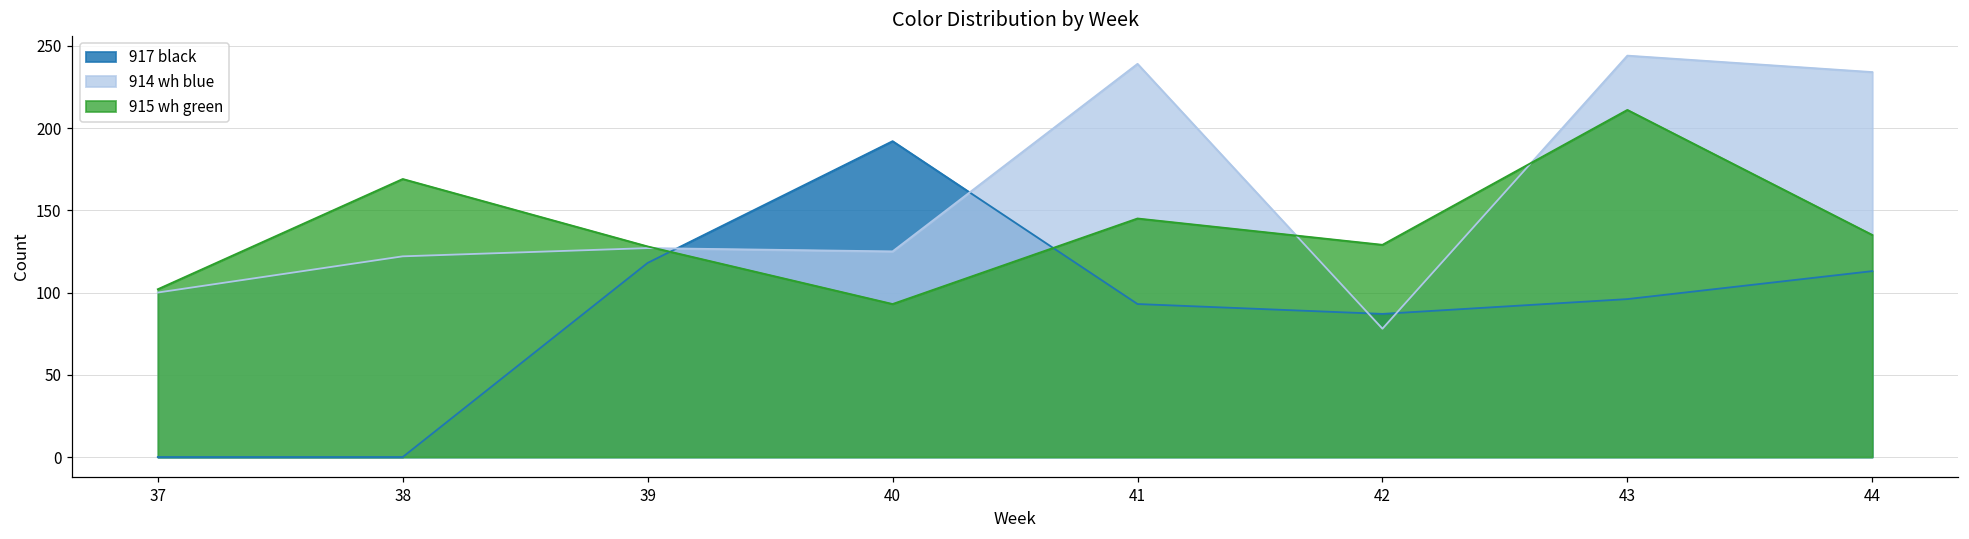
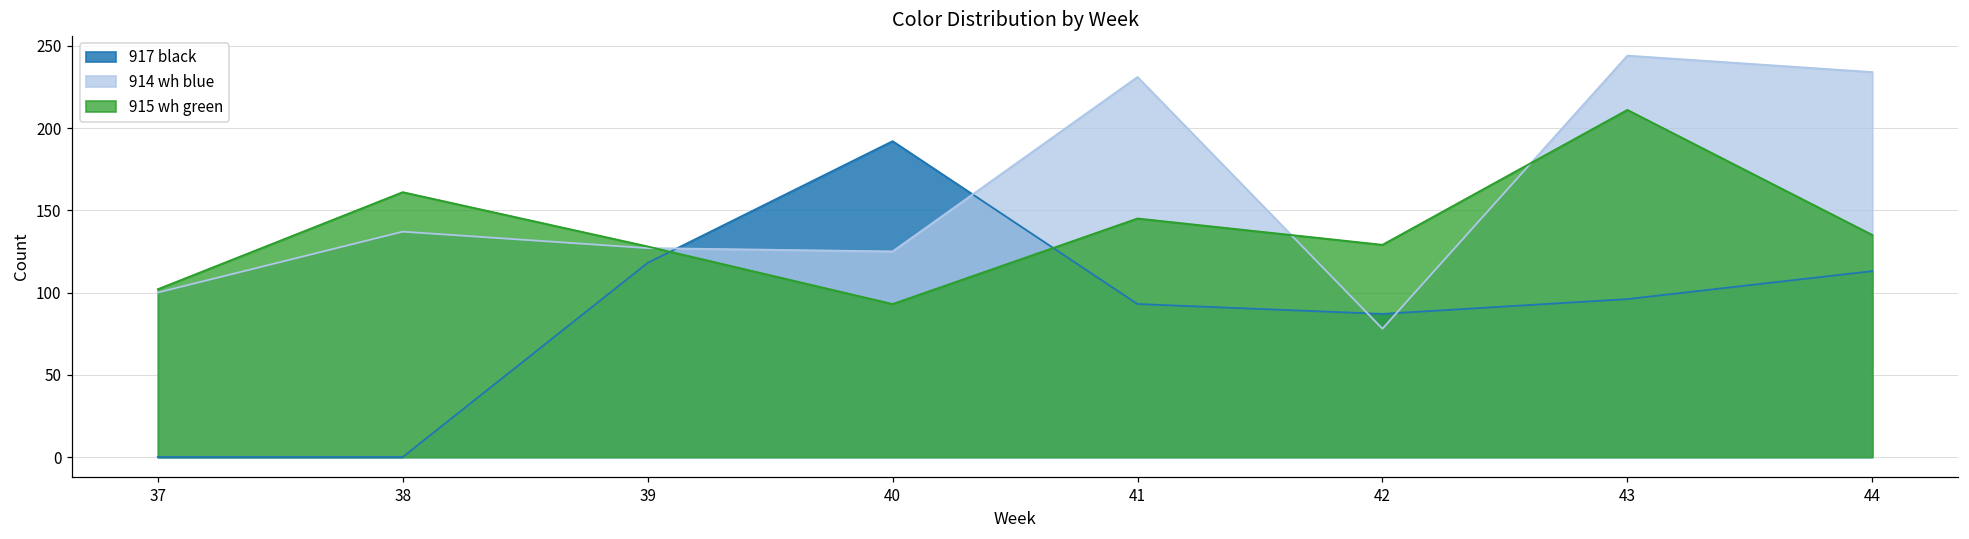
914 wh blue, 38: 122 -> 137
915 wh green, 38: 169 -> 161
914 wh blue, 41: 239 -> 231
